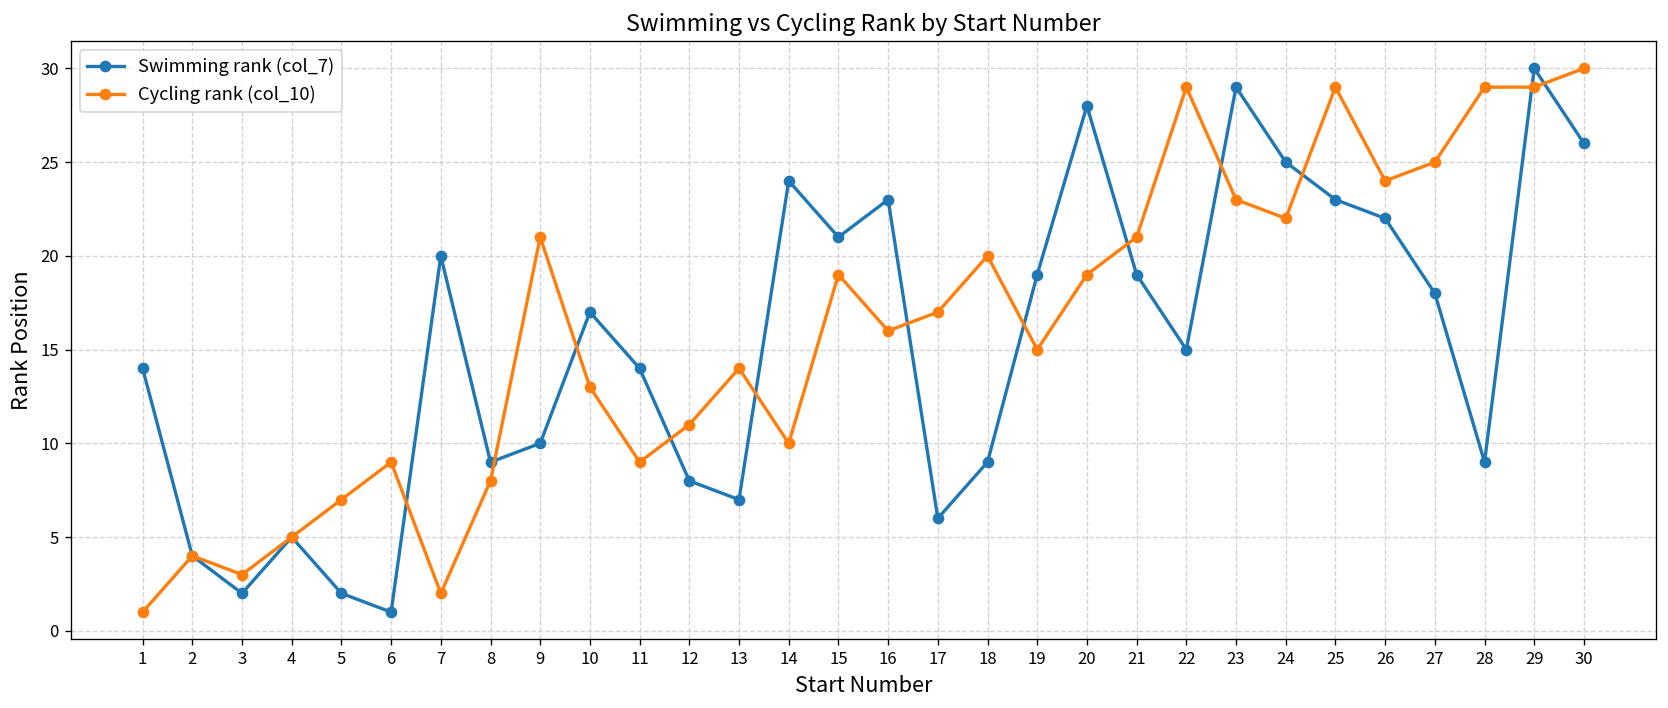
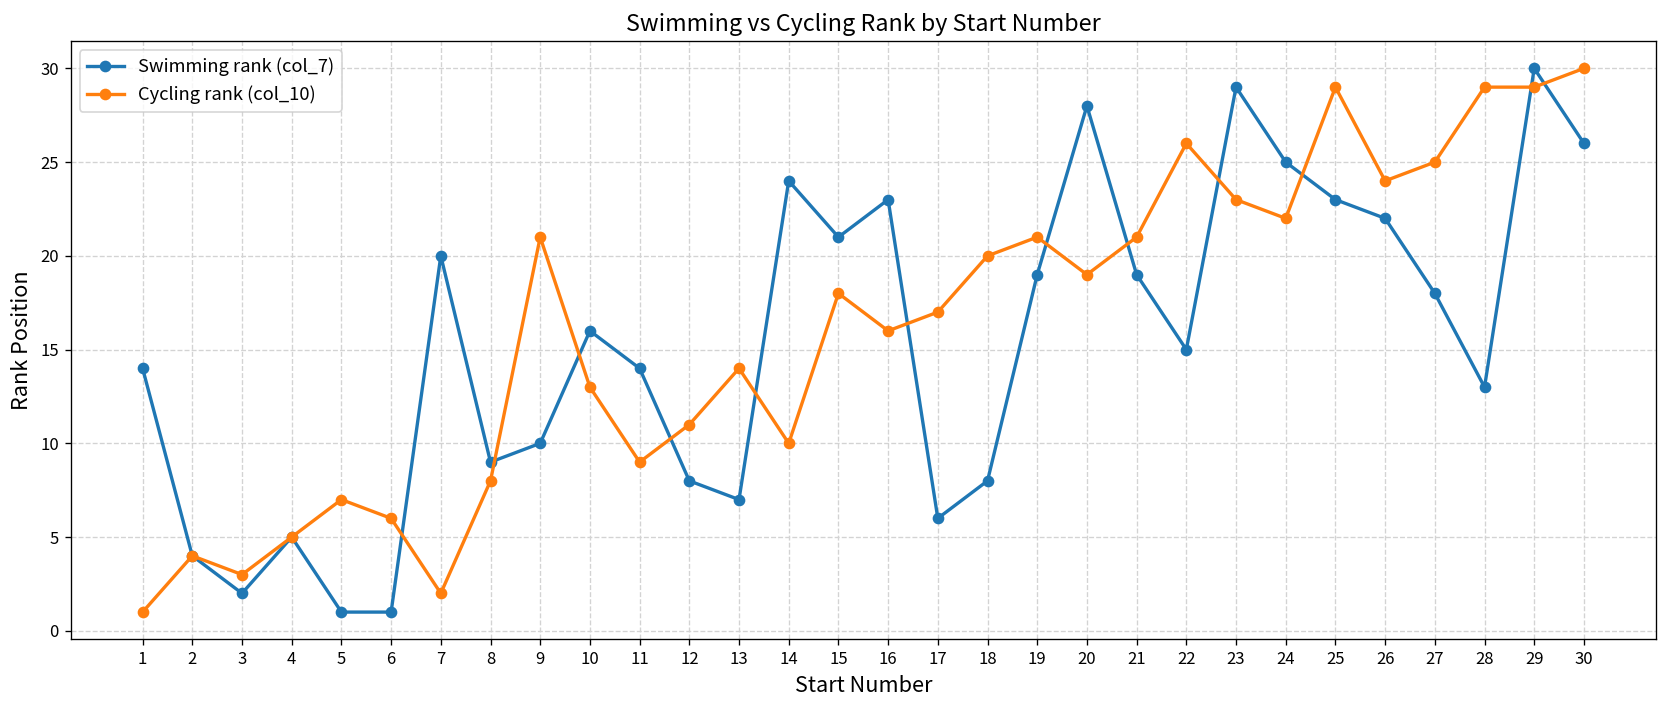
Swimming rank (col_7), 5: 2 -> 1
Cycling rank (col_10), 6: 9 -> 6
Swimming rank (col_7), 10: 17 -> 16
Cycling rank (col_10), 15: 19 -> 18
Swimming rank (col_7), 18: 9 -> 8
Cycling rank (col_10), 19: 15 -> 21
Cycling rank (col_10), 22: 29 -> 26
Swimming rank (col_7), 28: 9 -> 13
